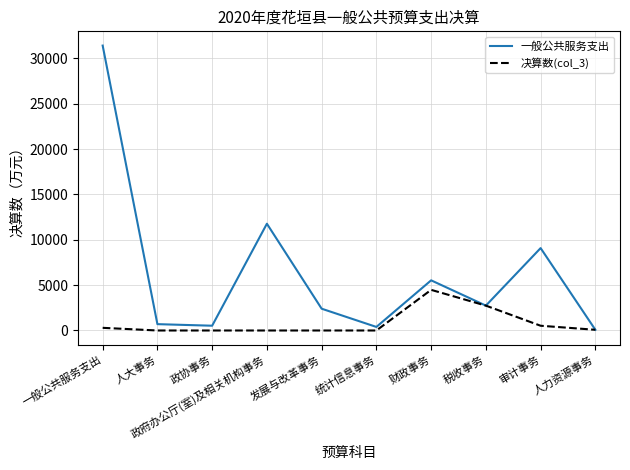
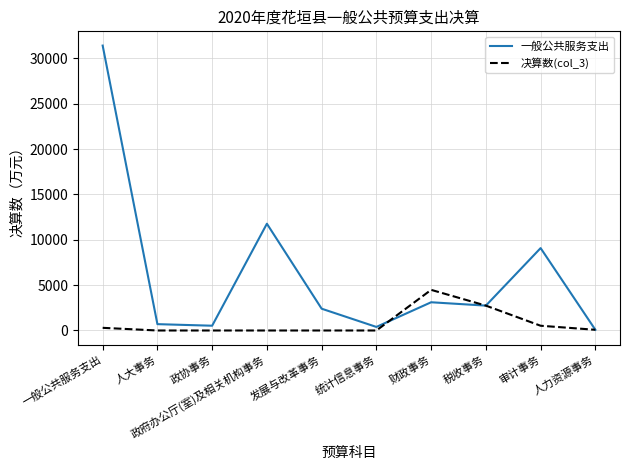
一般公共服务支出, 财政事务: 6000 -> 3000
